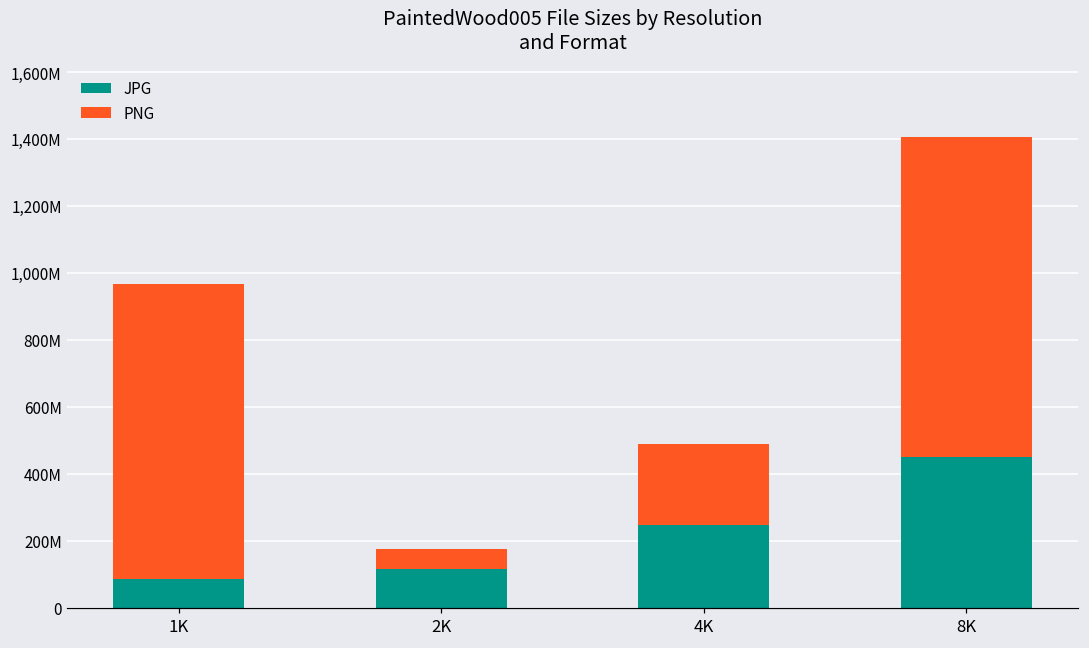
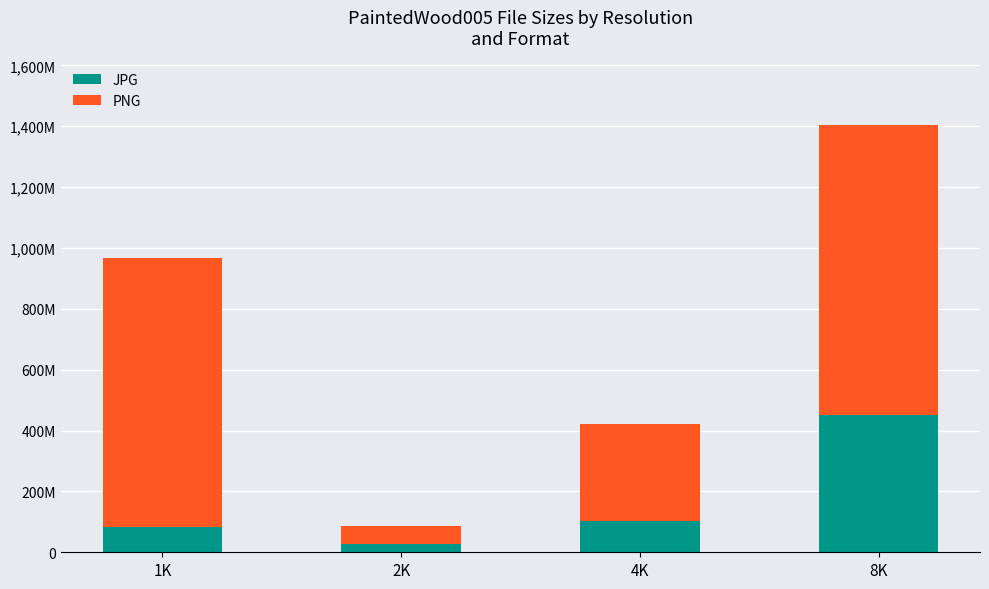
JPG, 2K: 110,000,000 -> 30,000,000
JPG, 4K: 250,000,000 -> 100,000,000
PNG, 4K: 240,000,000 -> 320,000,000
